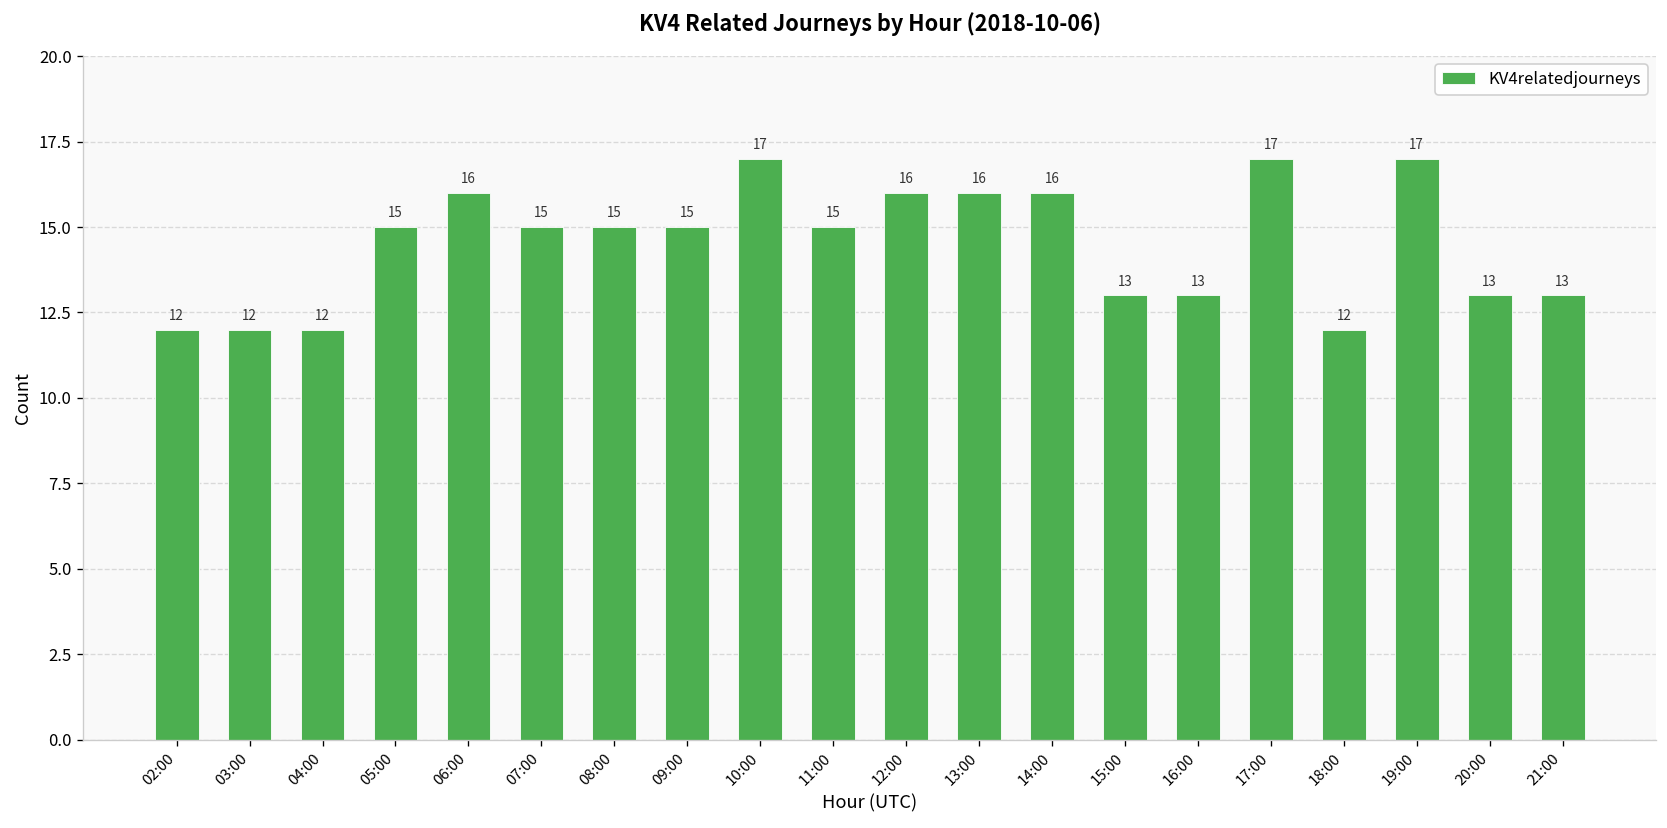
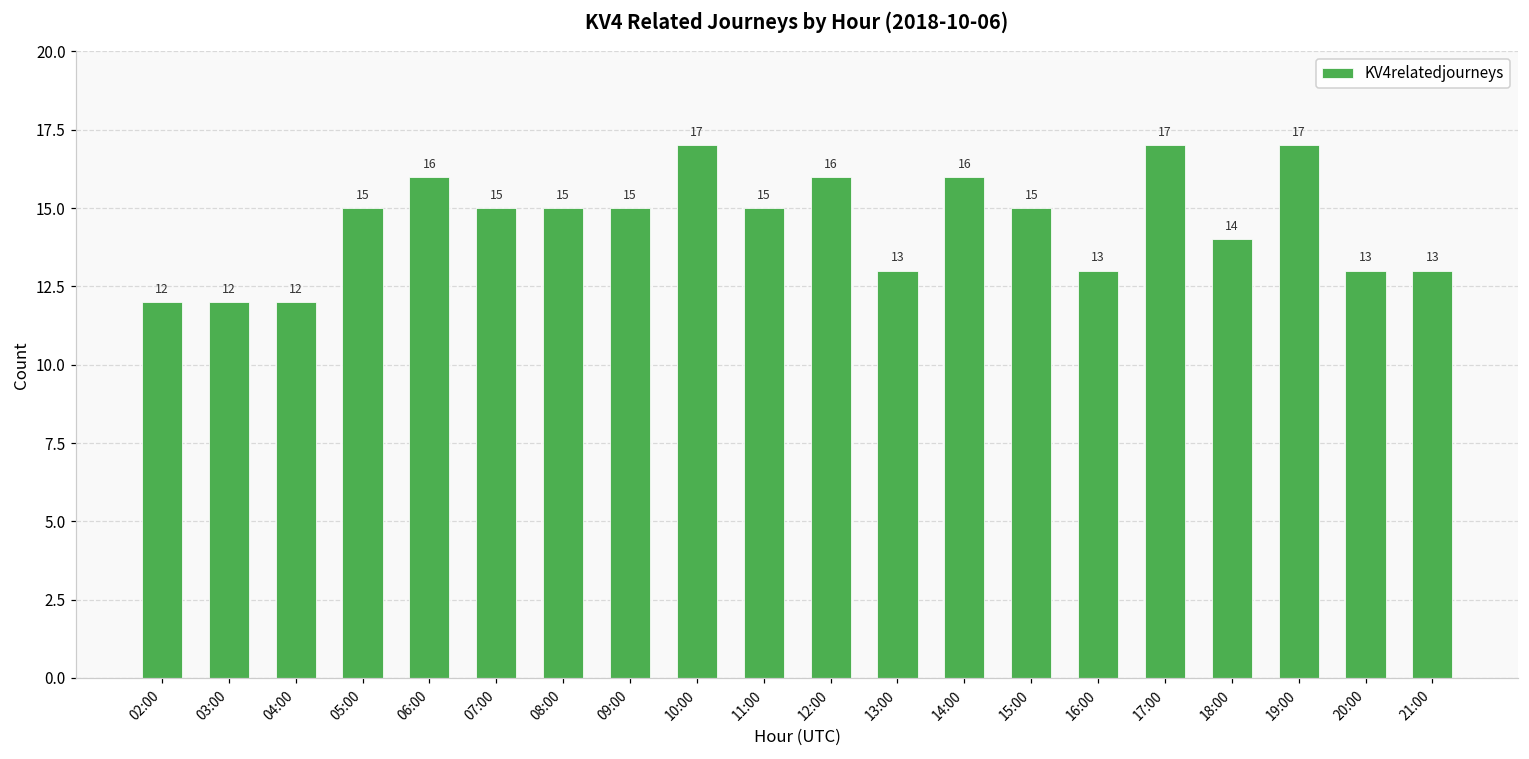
13:00: 16 -> 13
15:00: 13 -> 15
18:00: 12 -> 14
